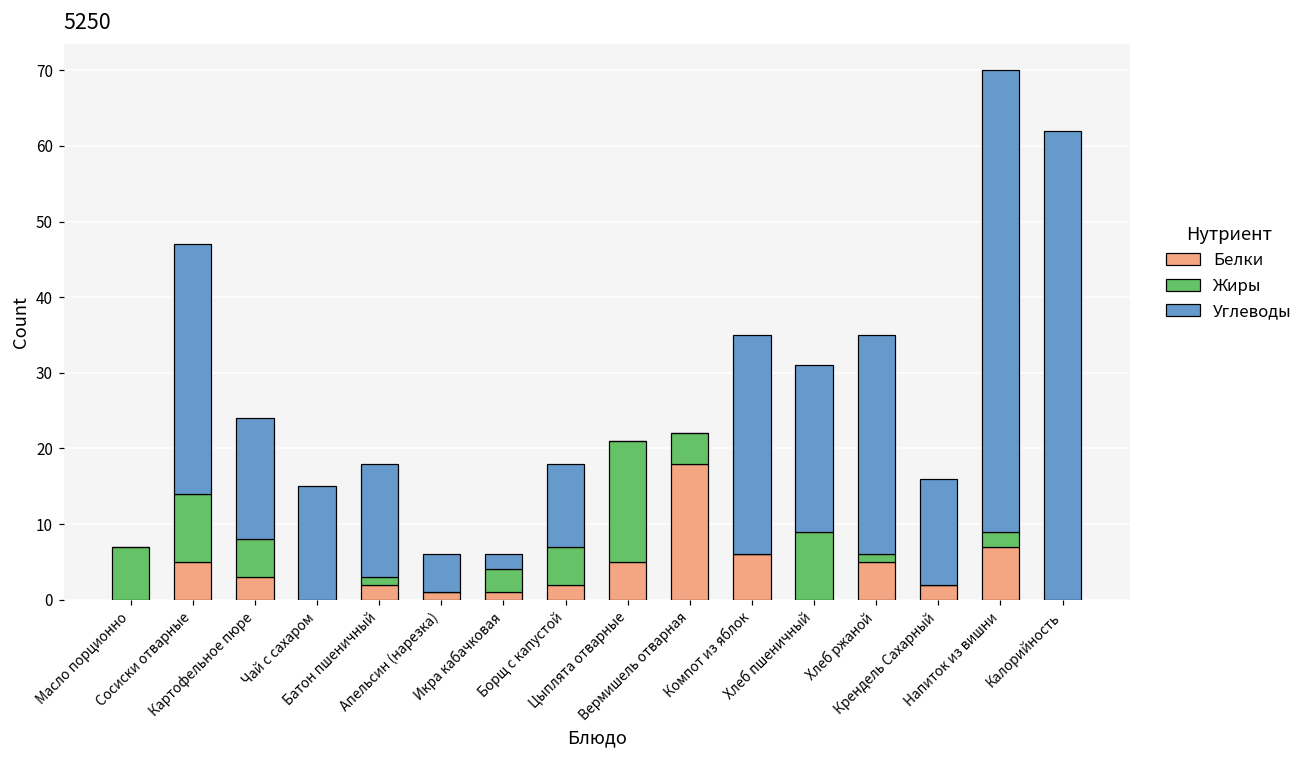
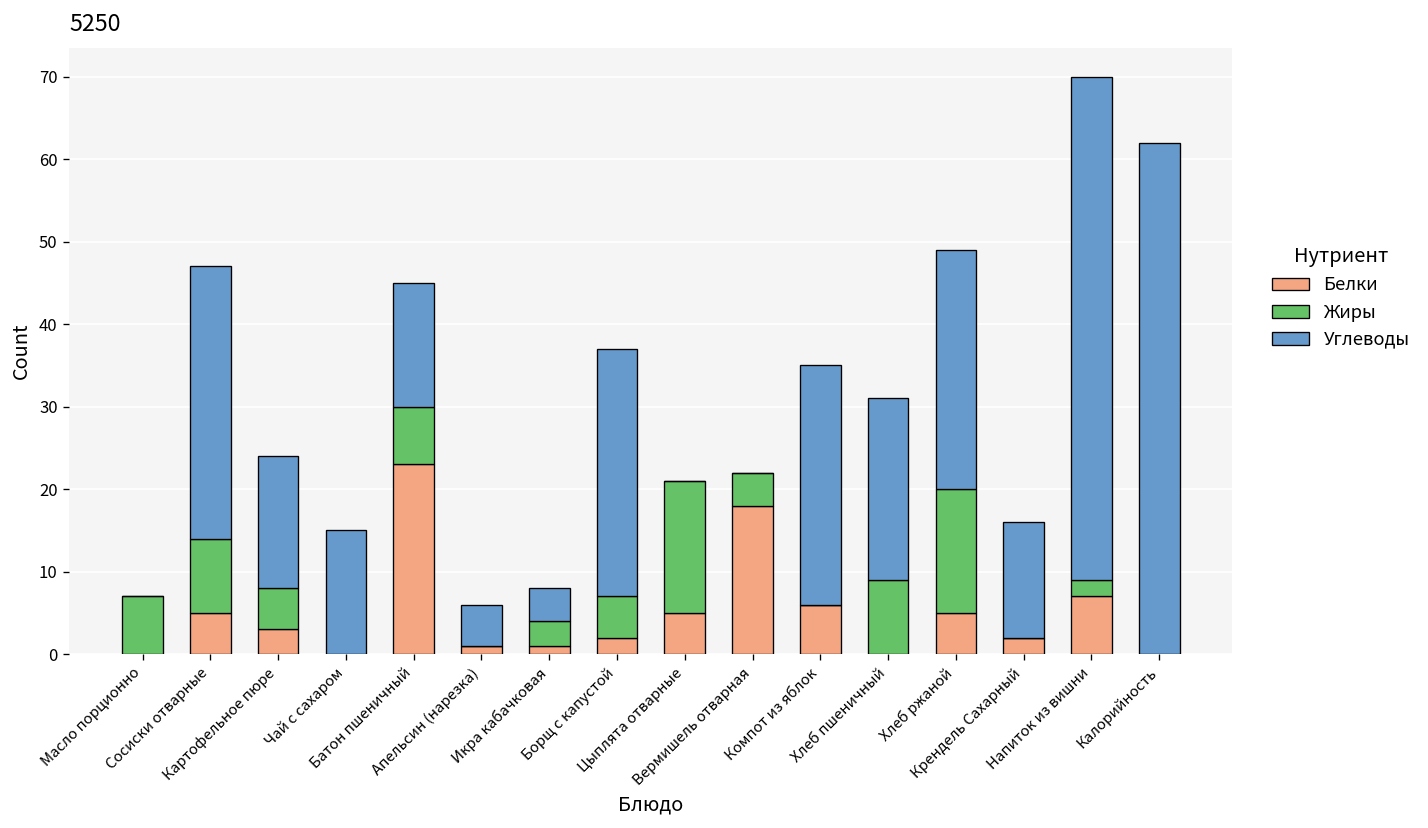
Белки, Батон пшеничный: 2 -> 23
Жиры, Батон пшеничный: 1 -> 7
Углеводы, Икра кабачковая: 2 -> 4
Углеводы, Борщ с капустой: 11 -> 30
Жиры, Хлеб ржаной: 1 -> 15
